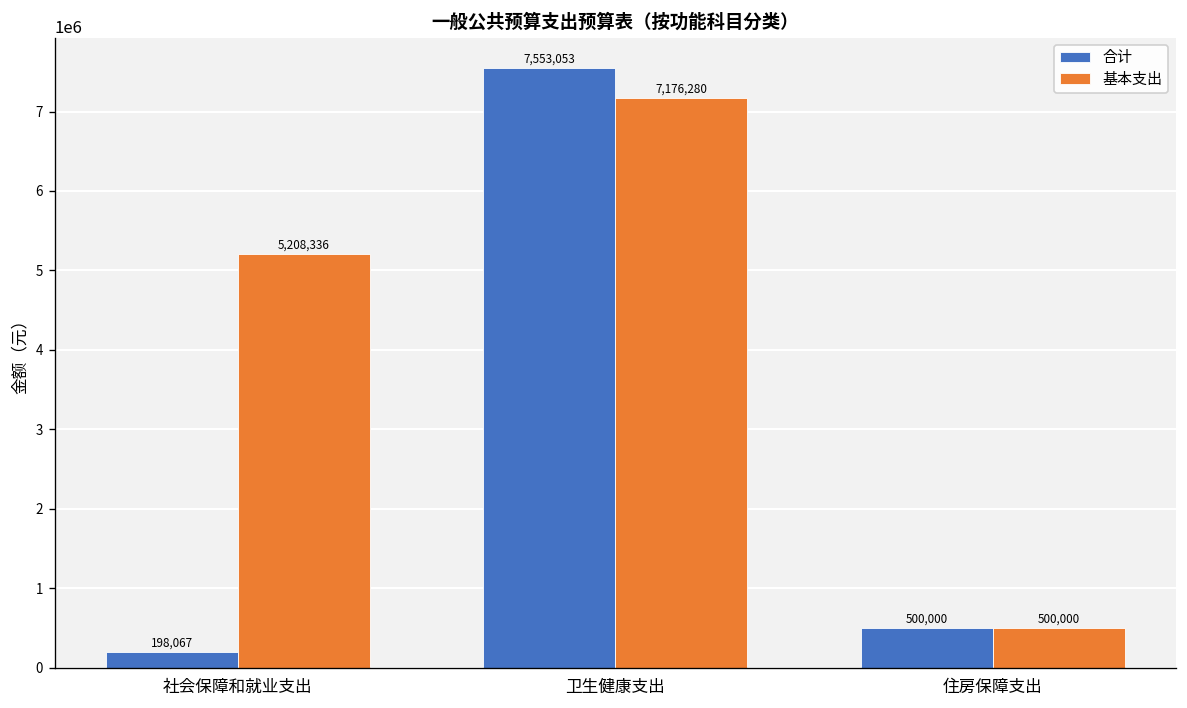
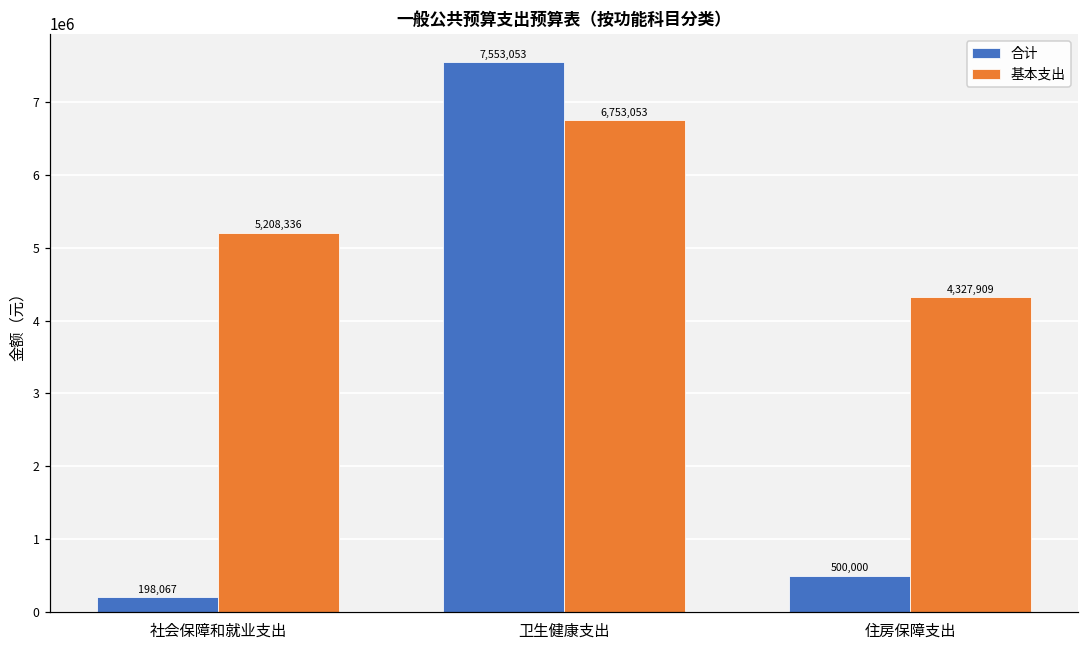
基本支出, 卫生健康支出: 7,176,280 -> 6,753,053
基本支出, 住房保障支出: 500,000 -> 4,327,909
